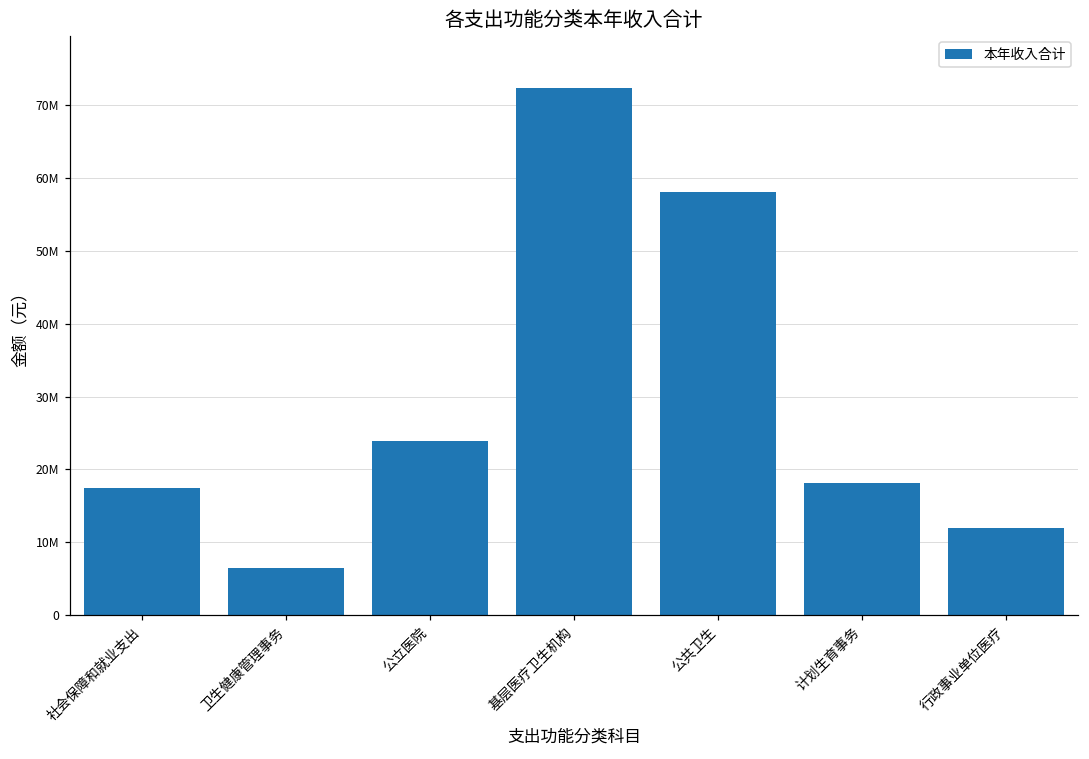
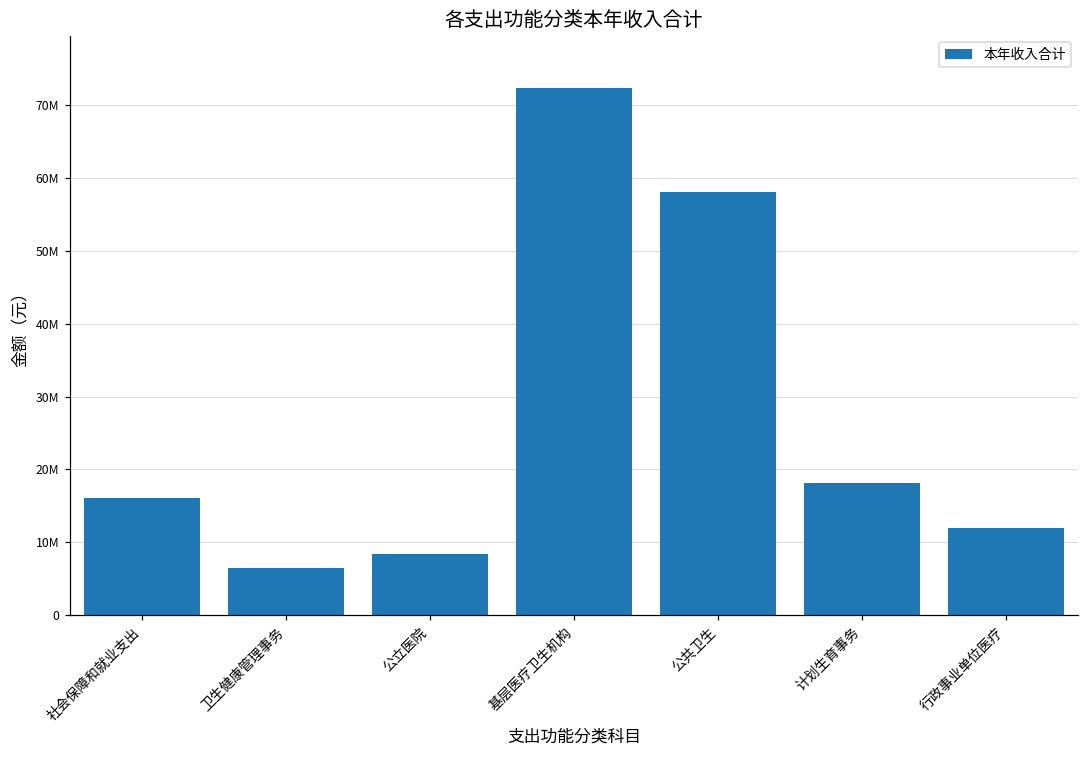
社会保障和就业支出: 17000000 -> 16000000
公立医院: 24000000 -> 8000000
